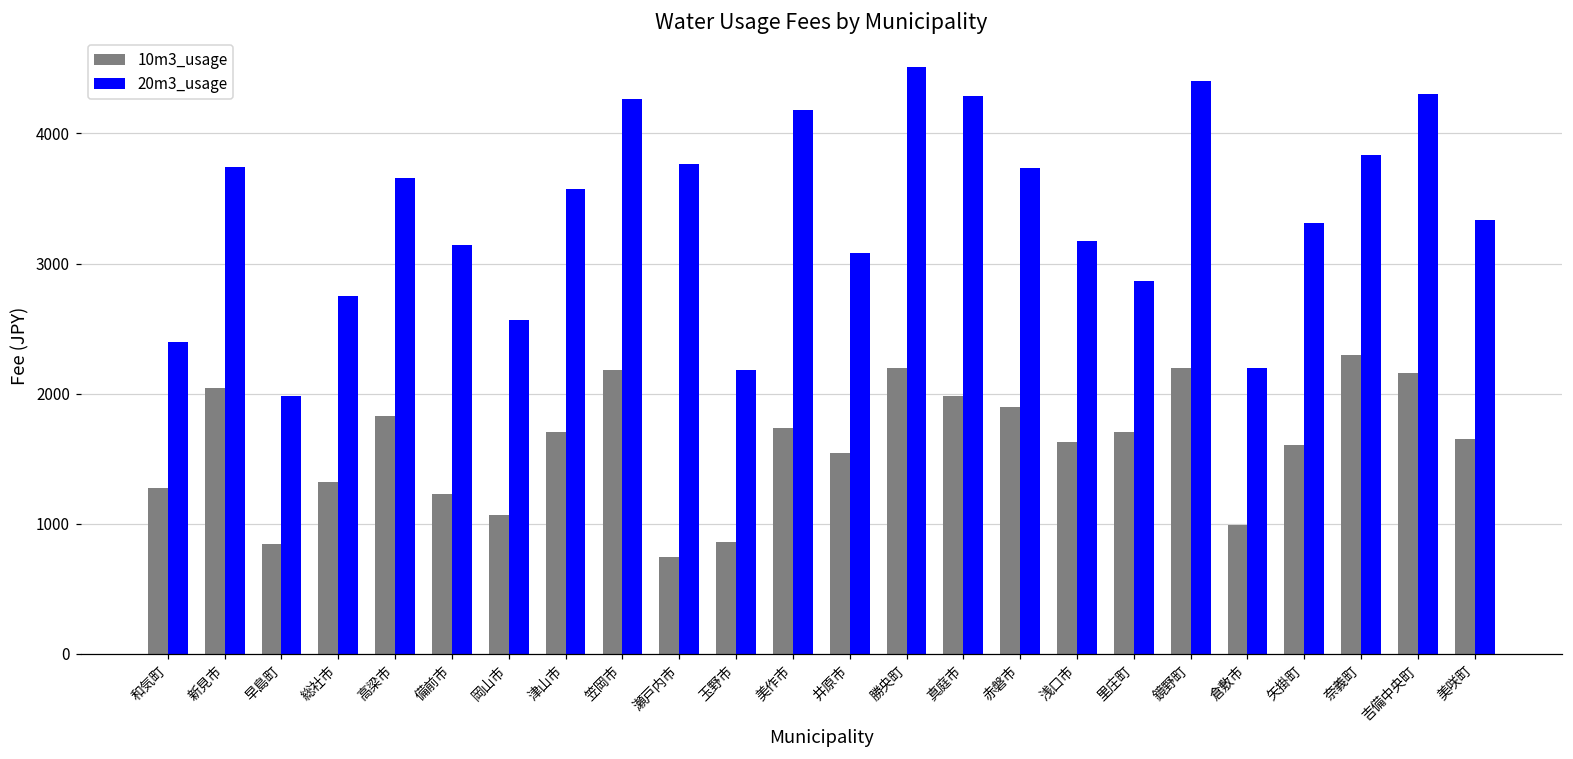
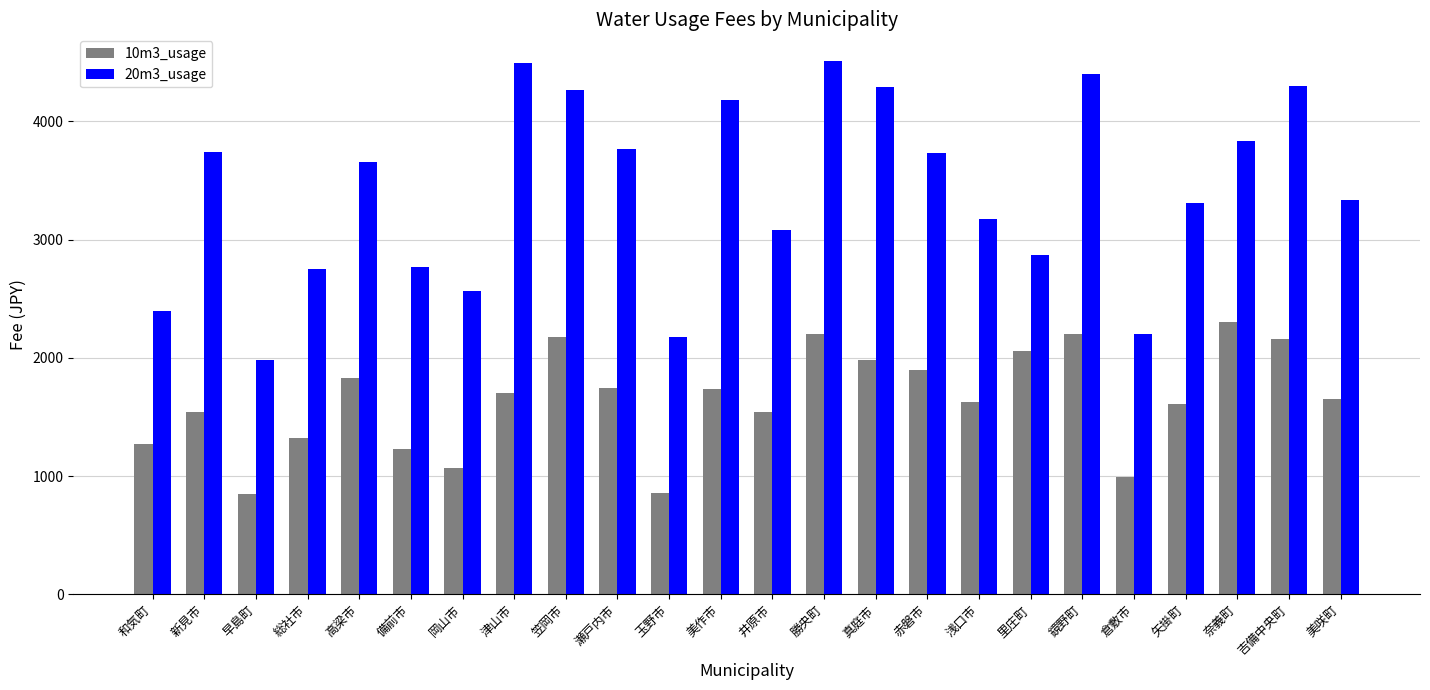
10m3_usage, 新見市: 2050 -> 1540
20m3_usage, 備前市: 3140 -> 2770
20m3_usage, 津山市: 3580 -> 4490
10m3_usage, 瀬戸内市: 740 -> 1750
10m3_usage, 里庄町: 1710 -> 2060
